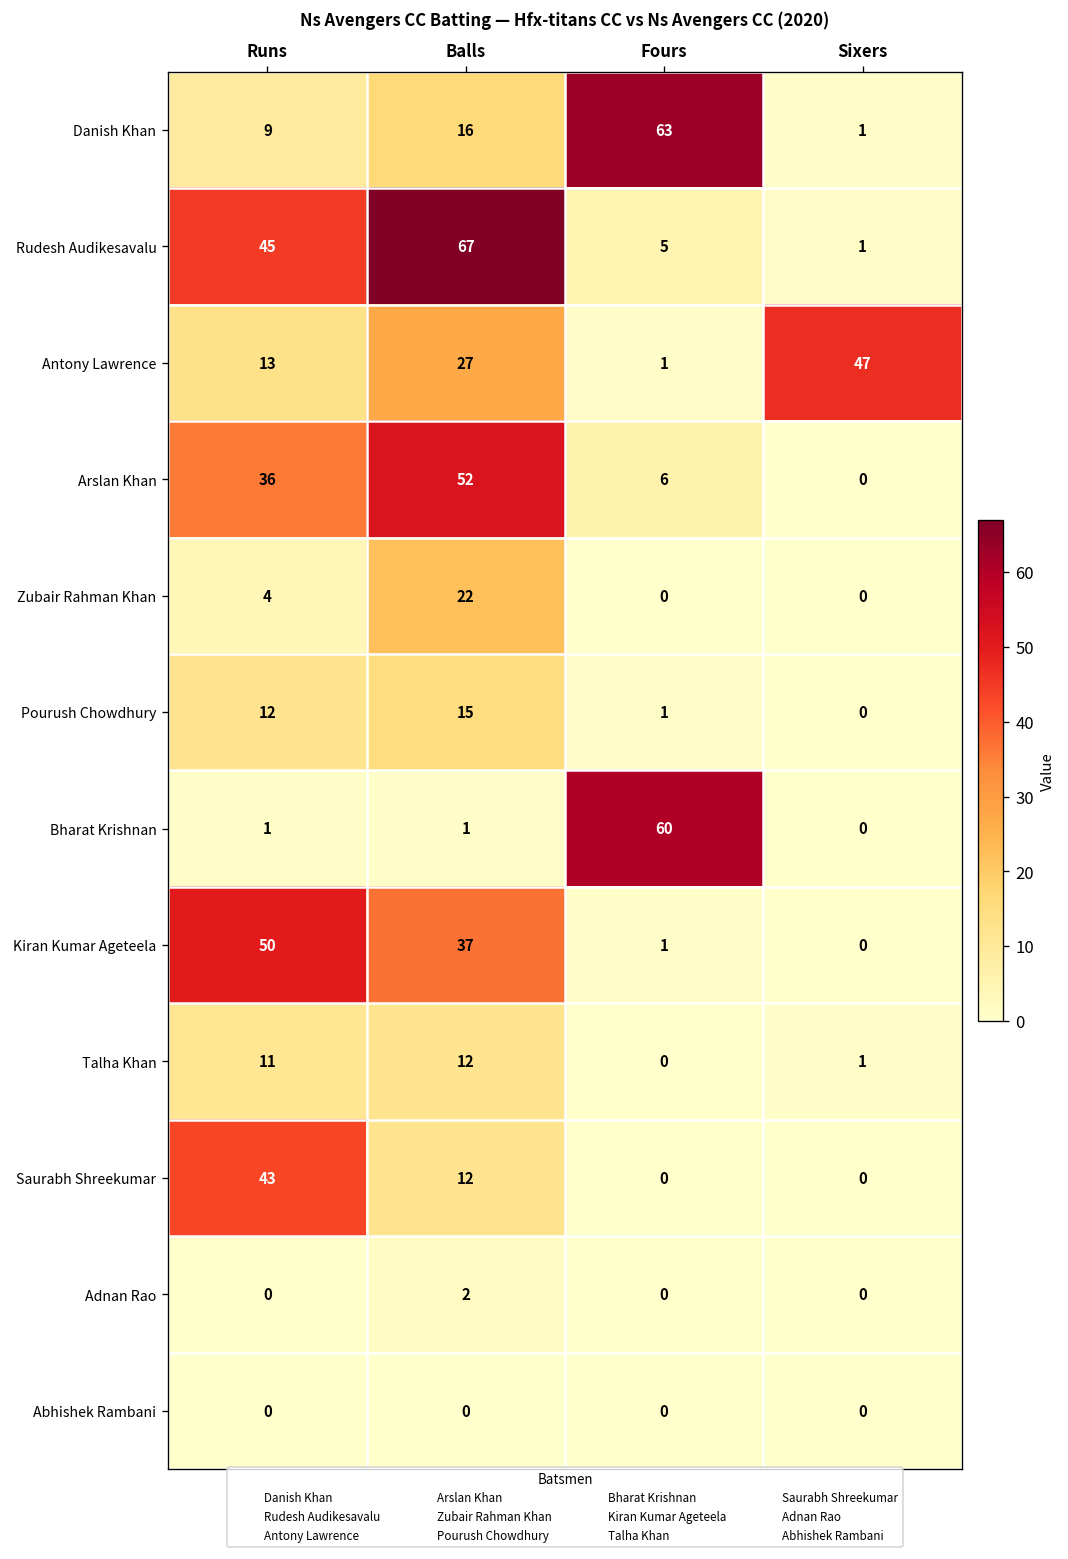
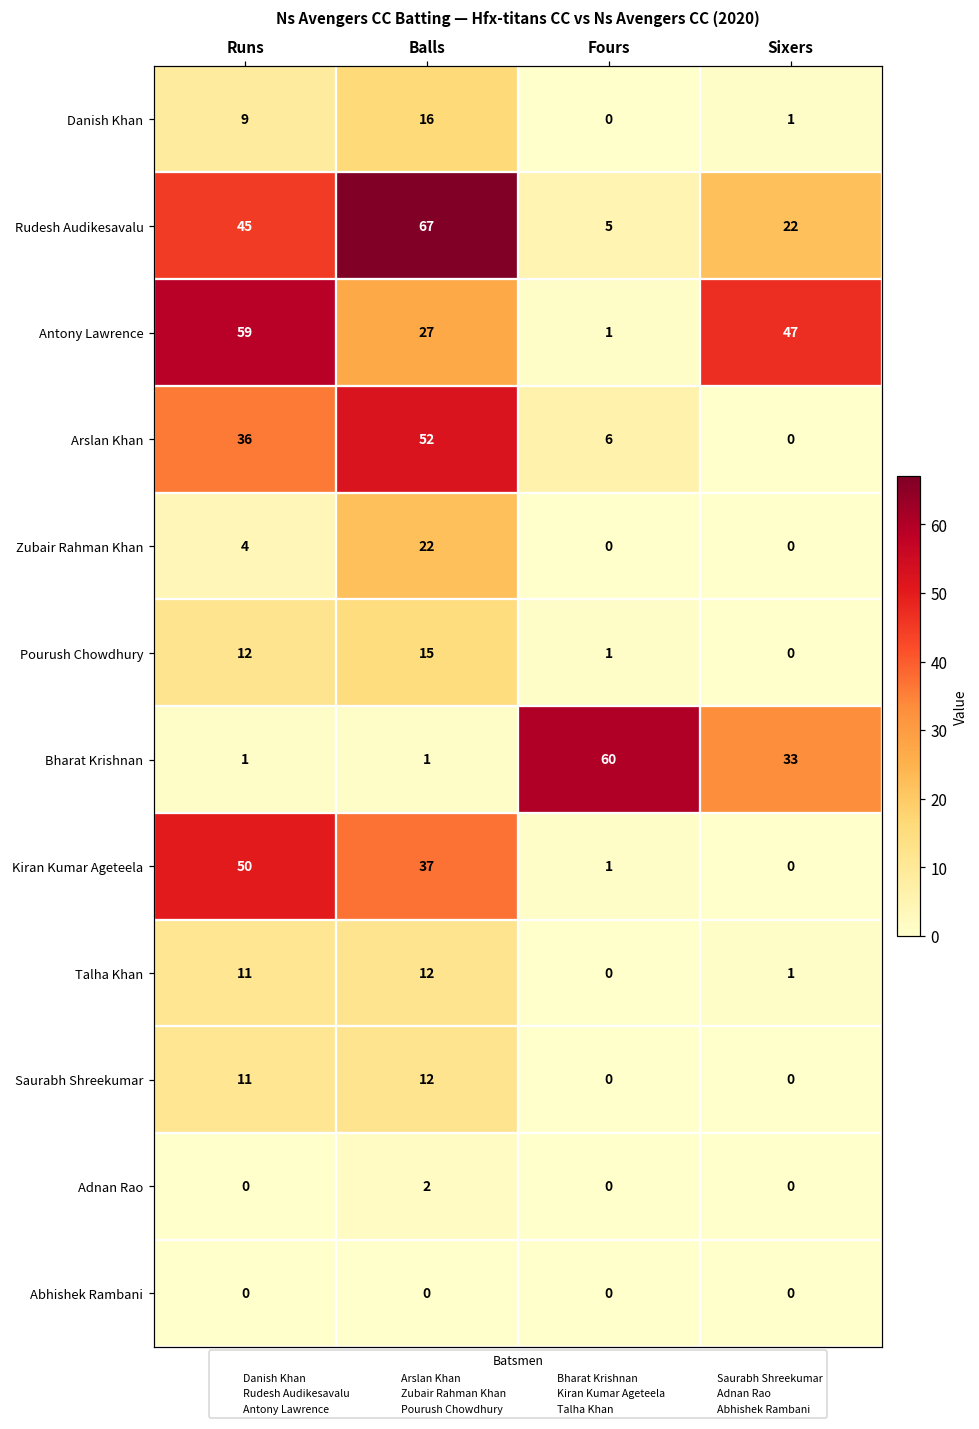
Danish Khan, Fours: 63 -> 0
Rudesh Audikesavalu, Sixers: 1 -> 22
Antony Lawrence, Runs: 13 -> 59
Bharat Krishnan, Sixers: 0 -> 33
Saurabh Shreekumar, Runs: 43 -> 11
